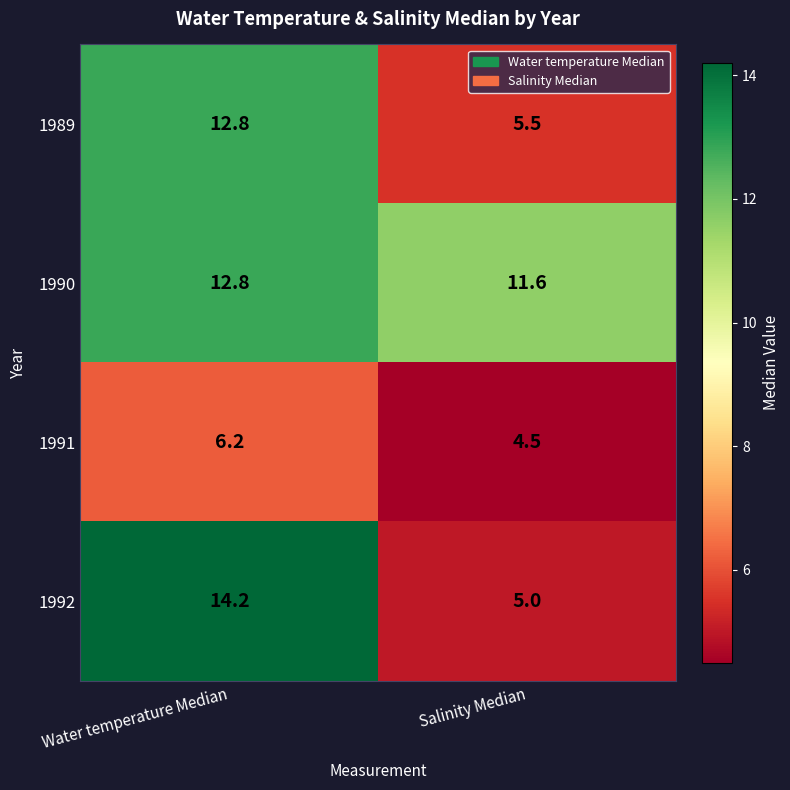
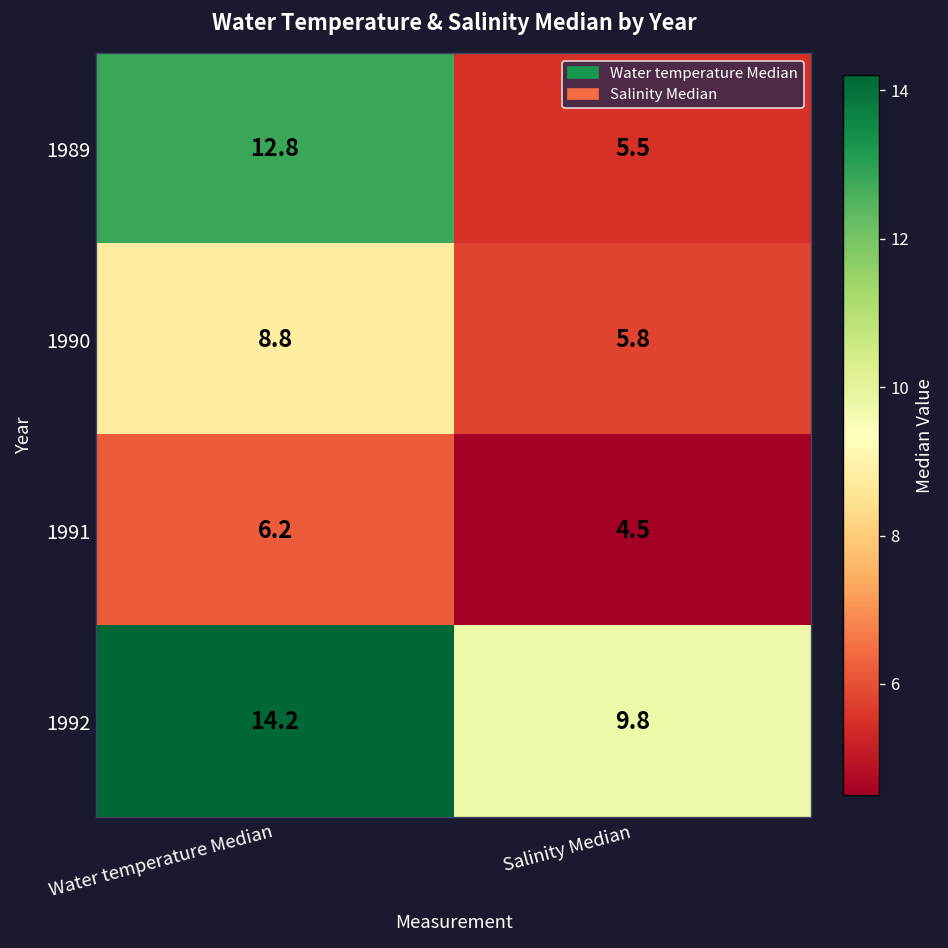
1990, Water temperature Median: 12.8 -> 8.8
1990, Salinity Median: 11.6 -> 5.8
1992, Salinity Median: 5.0 -> 9.8
